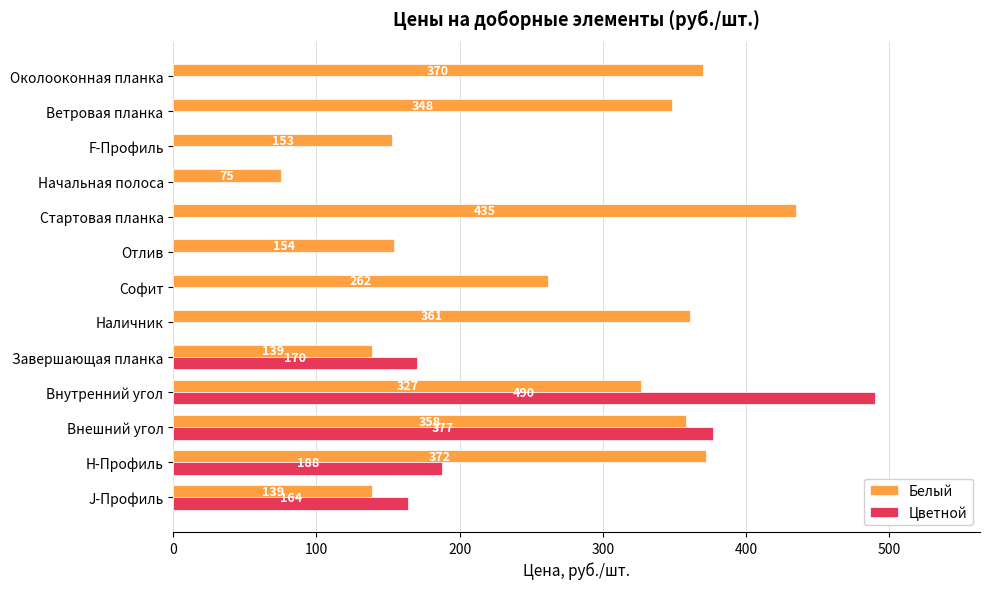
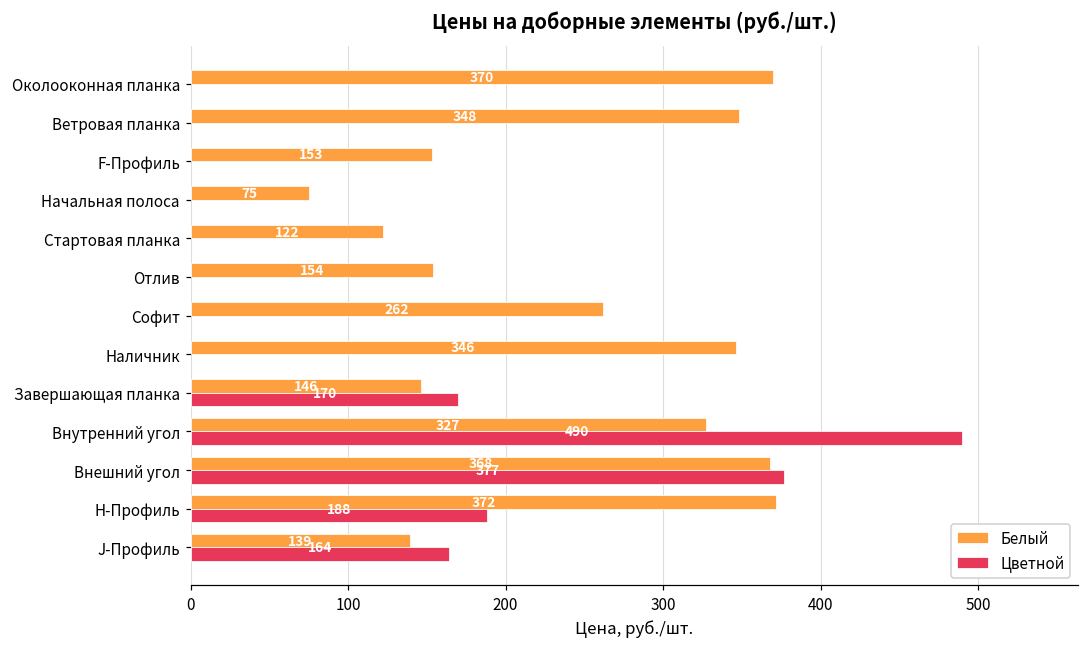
Белый, Стартовая планка: 435 -> 122
Белый, Наличник: 361 -> 346
Белый, Завершающая планка: 139 -> 146
Белый, Внешний угол: 358 -> 368
